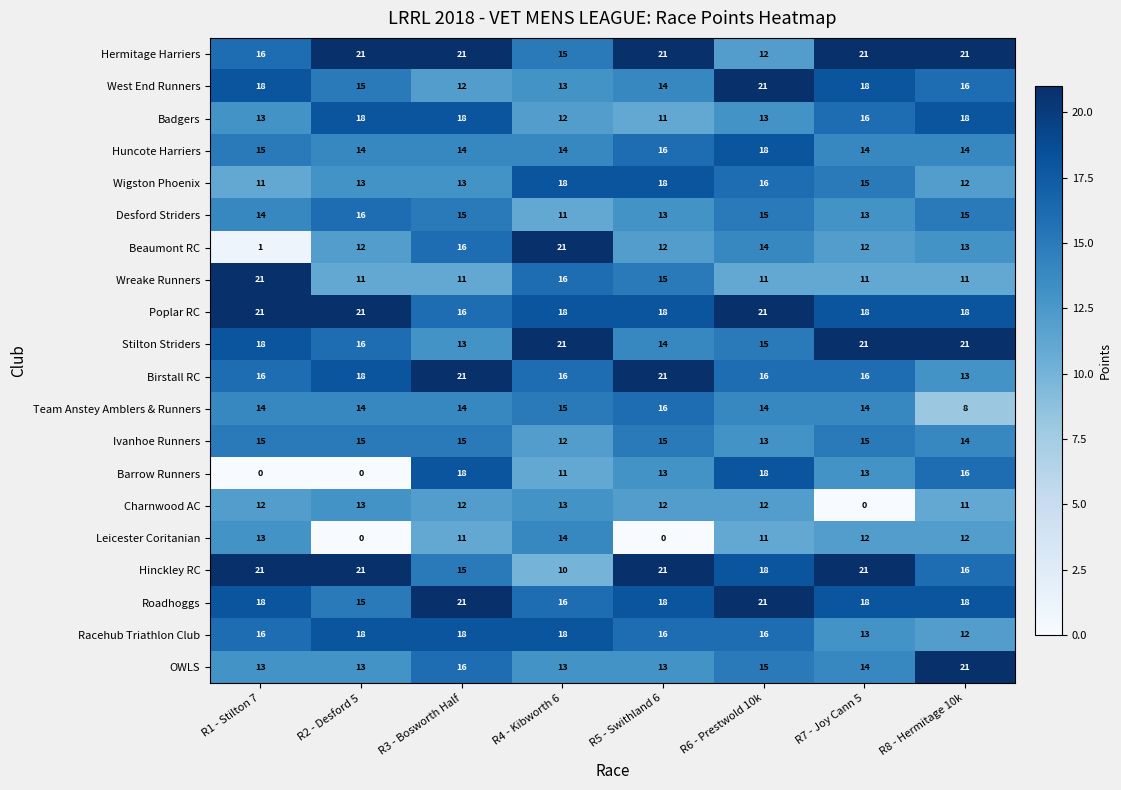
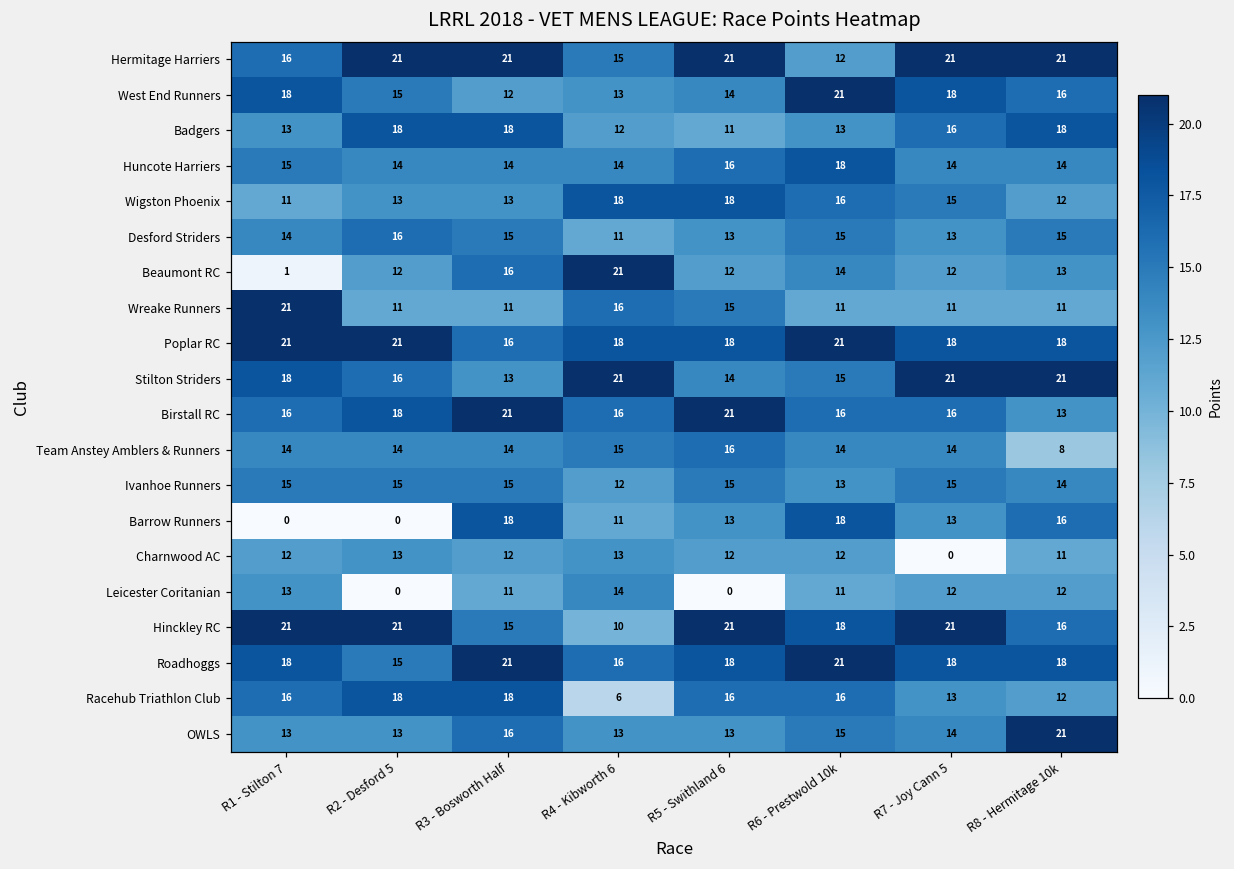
Racehub Triathlon Club, R4 - Kibworth 6: 18 -> 6
